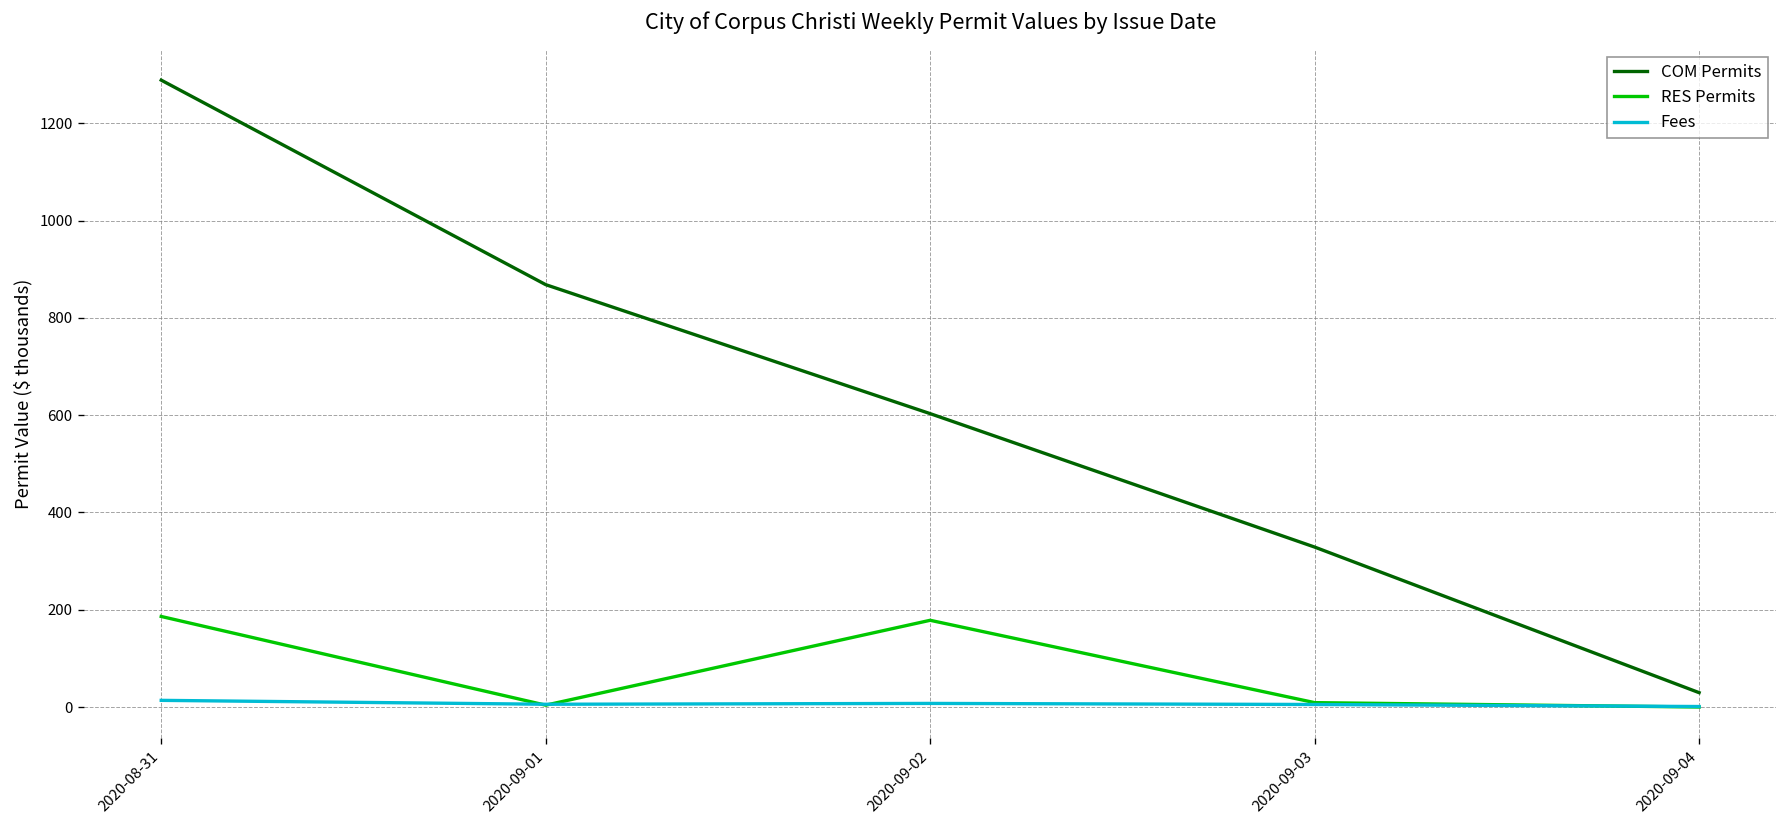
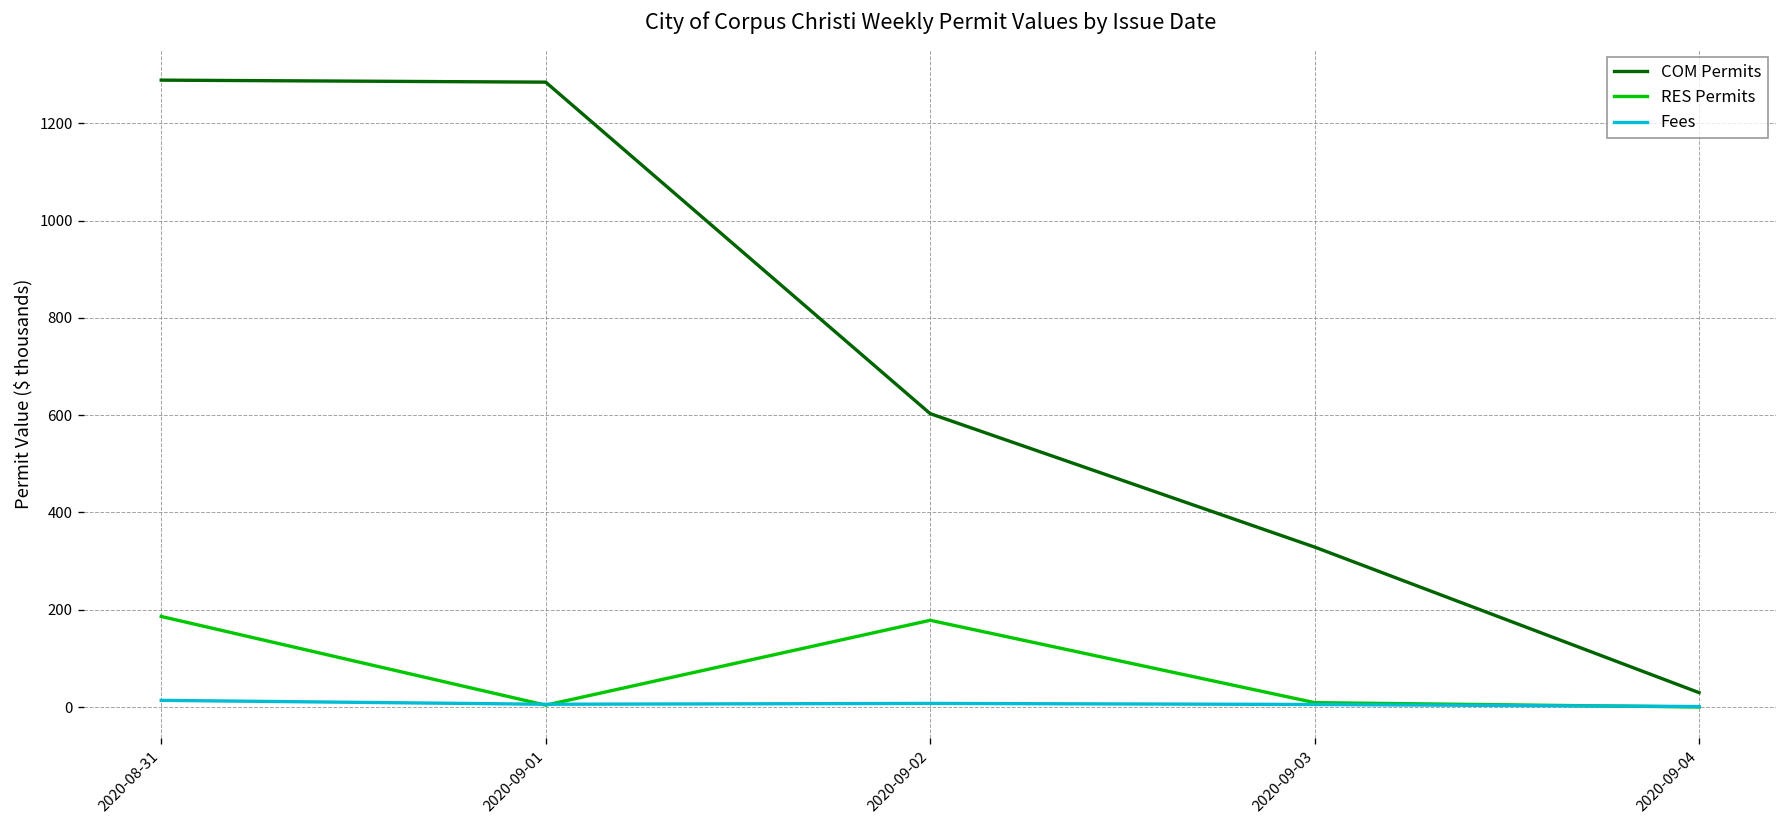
COM Permits, 2020-09-01: 870 -> 1280
